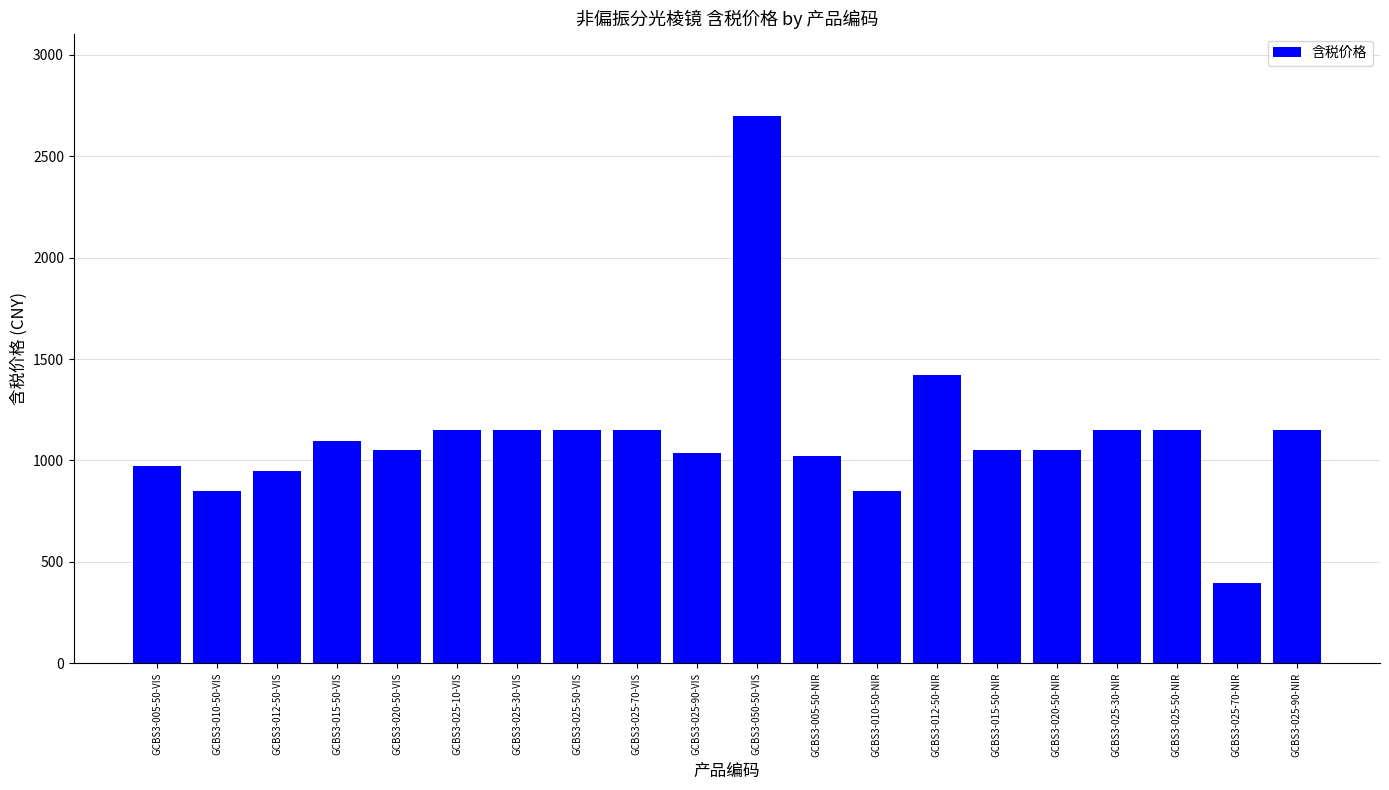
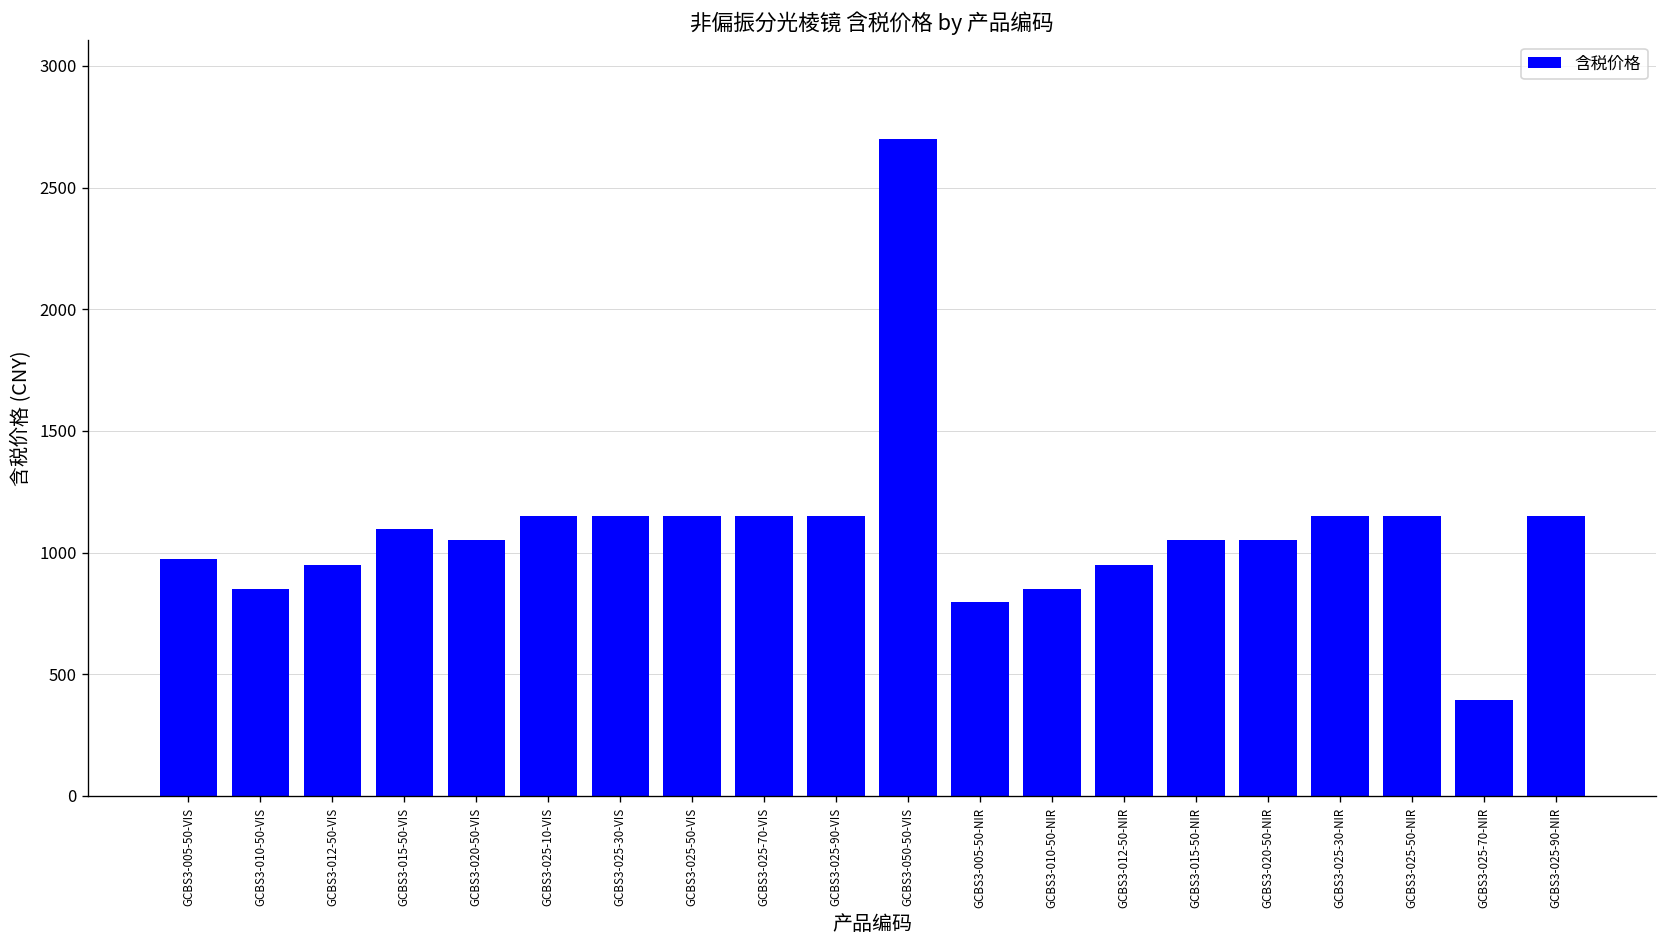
GCBS3-025-90-VIS: 1040 -> 1150
GCBS3-005-50-NIR: 1020 -> 800
GCBS3-012-50-NIR: 1420 -> 950
